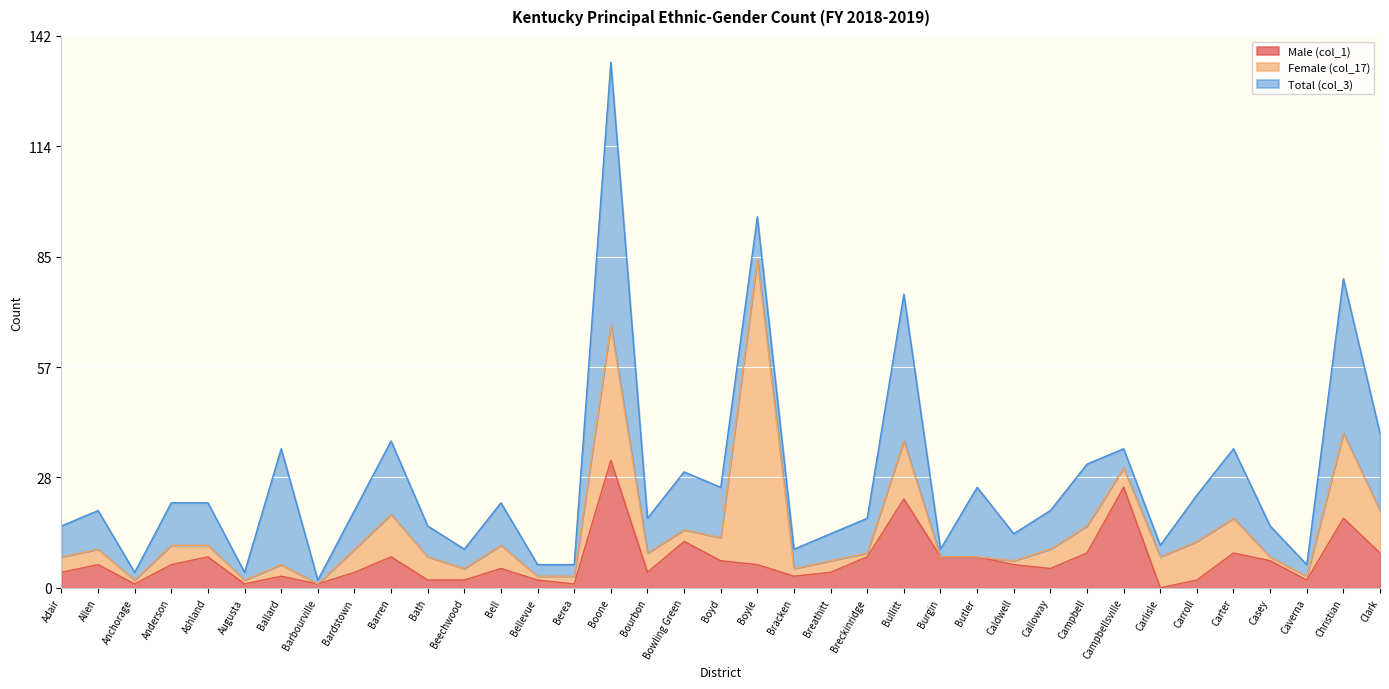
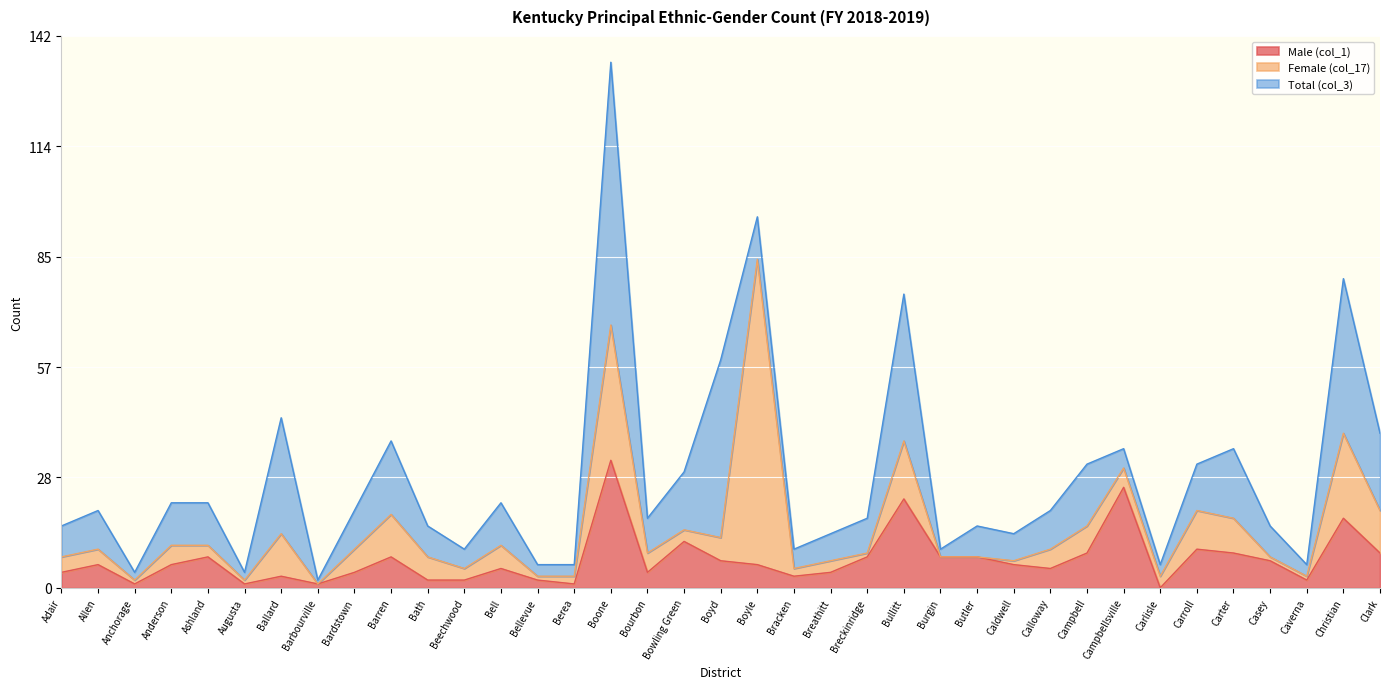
Female (col_17), Ballard: 3 -> 11
Total (col_3), Boyd: 13 -> 46
Total (col_3), Butler: 18 -> 8
Female (col_17), Carlisle: 8 -> 3
Male (col_1), Carroll: 2 -> 10
